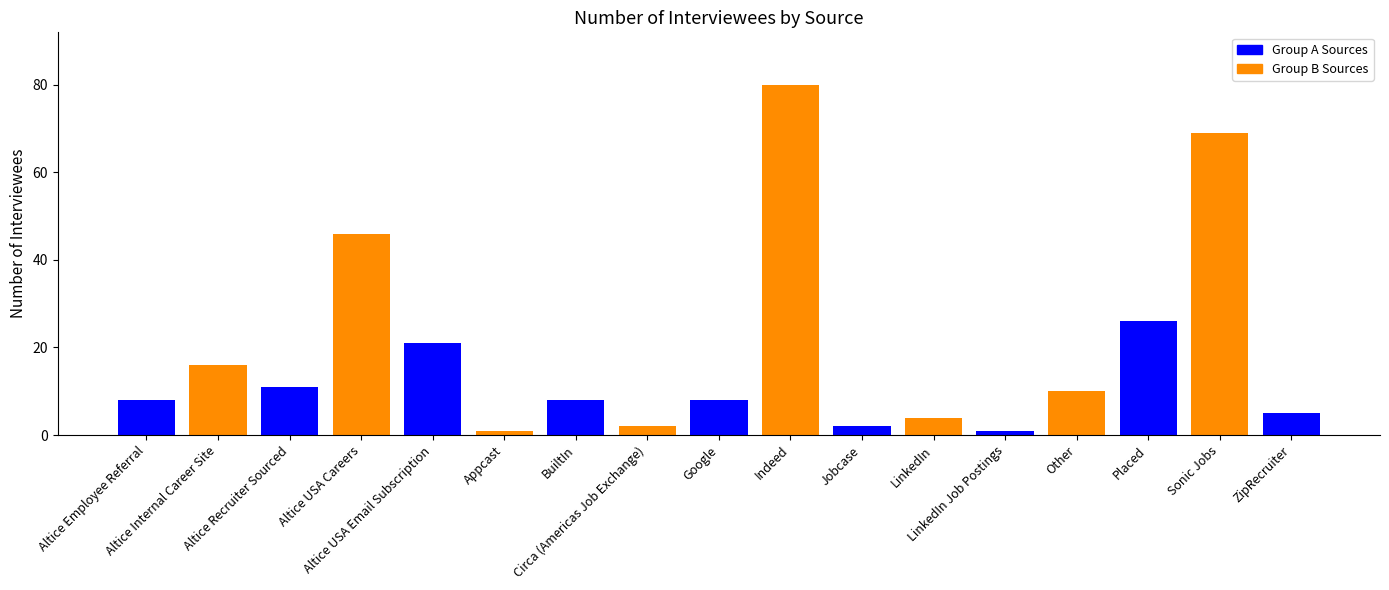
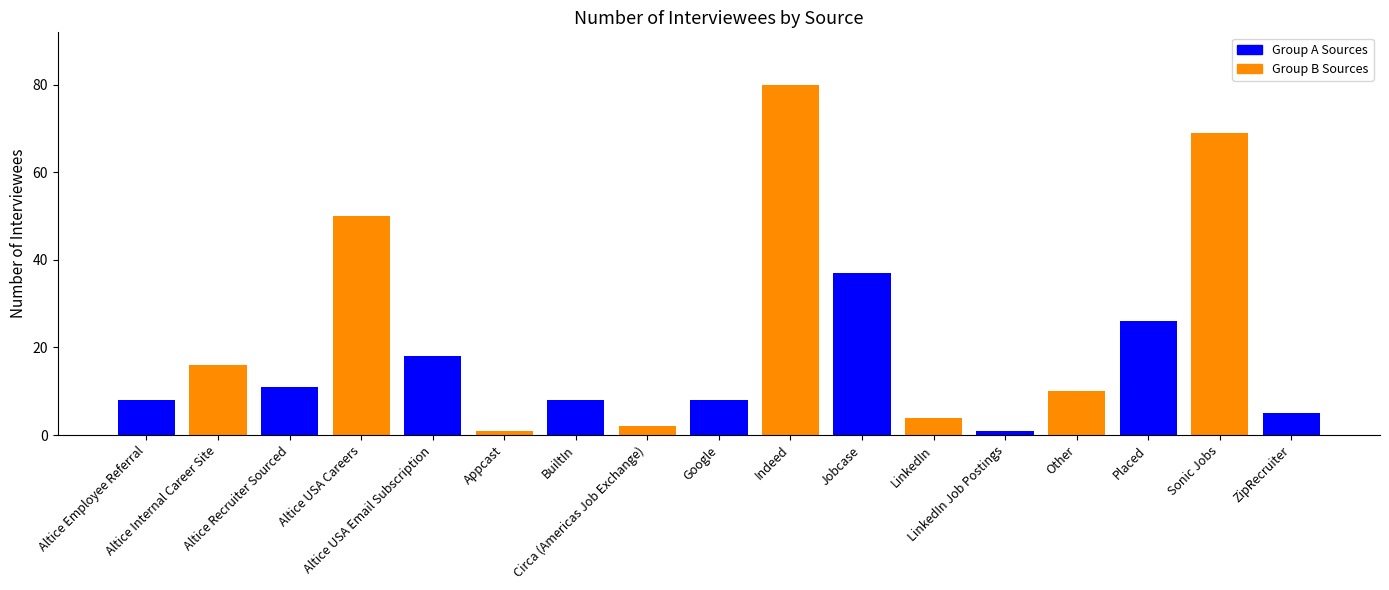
Altice USA Careers: 46 -> 50
Altice USA Email Subscription: 21 -> 18
Jobcase: 2 -> 37
